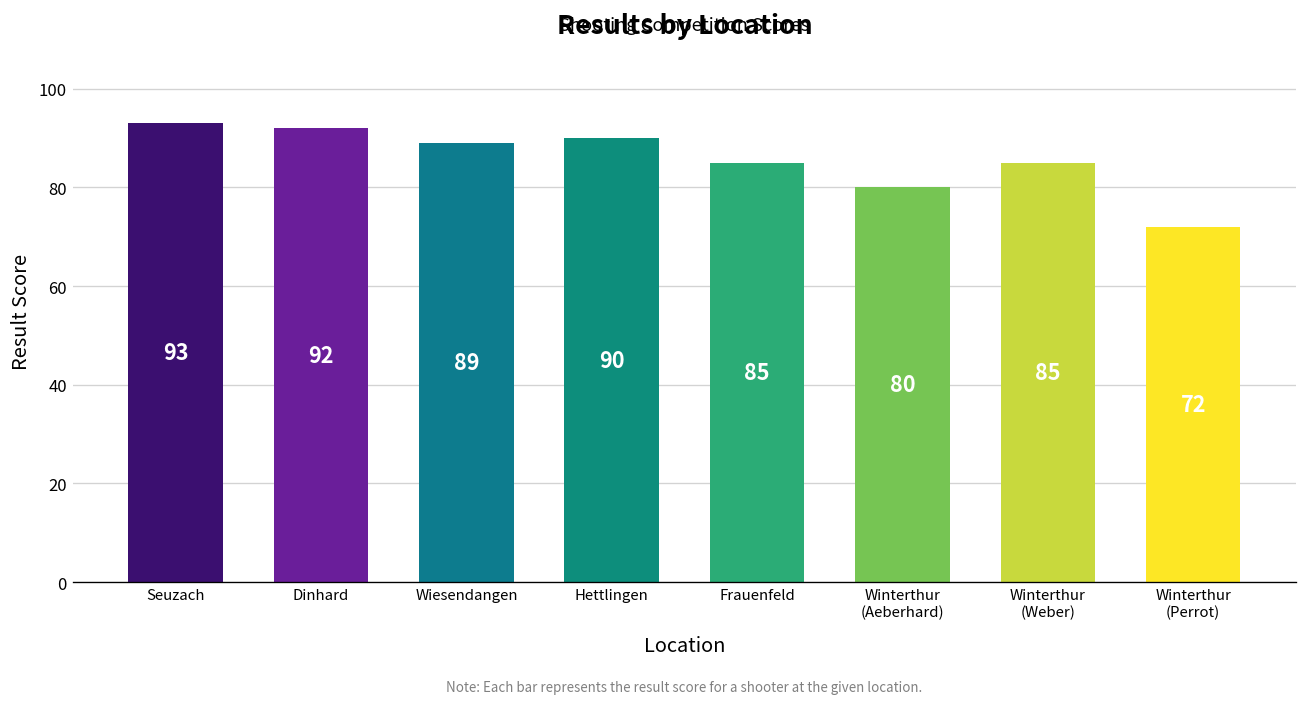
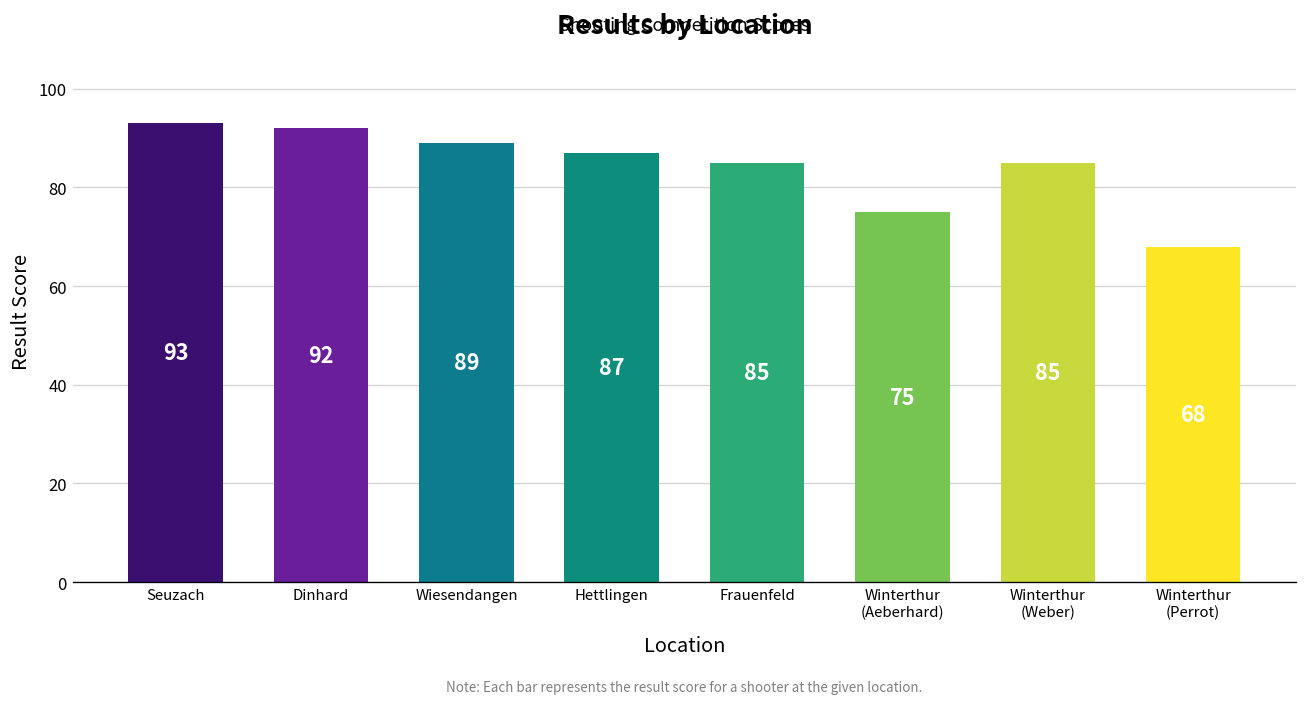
Hettlingen: 90 -> 87
Winterthur (Aeberhard): 80 -> 75
Winterthur (Perrot): 72 -> 68
